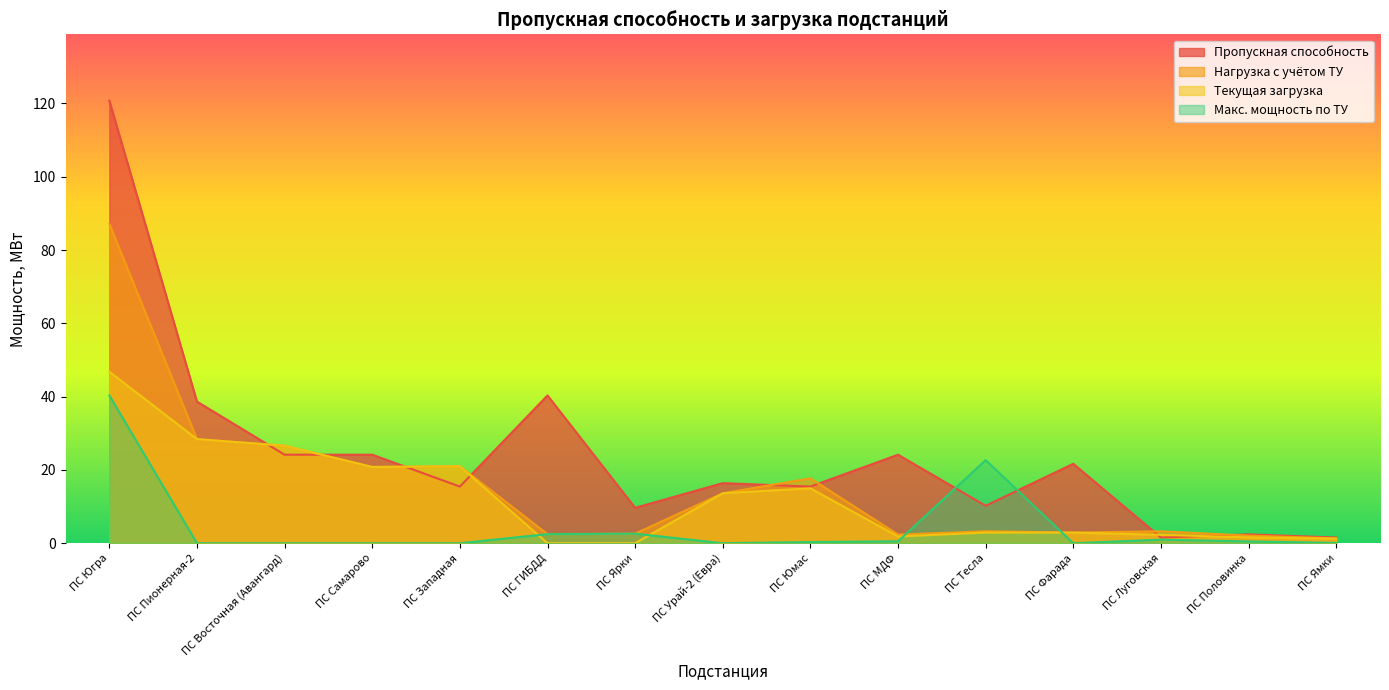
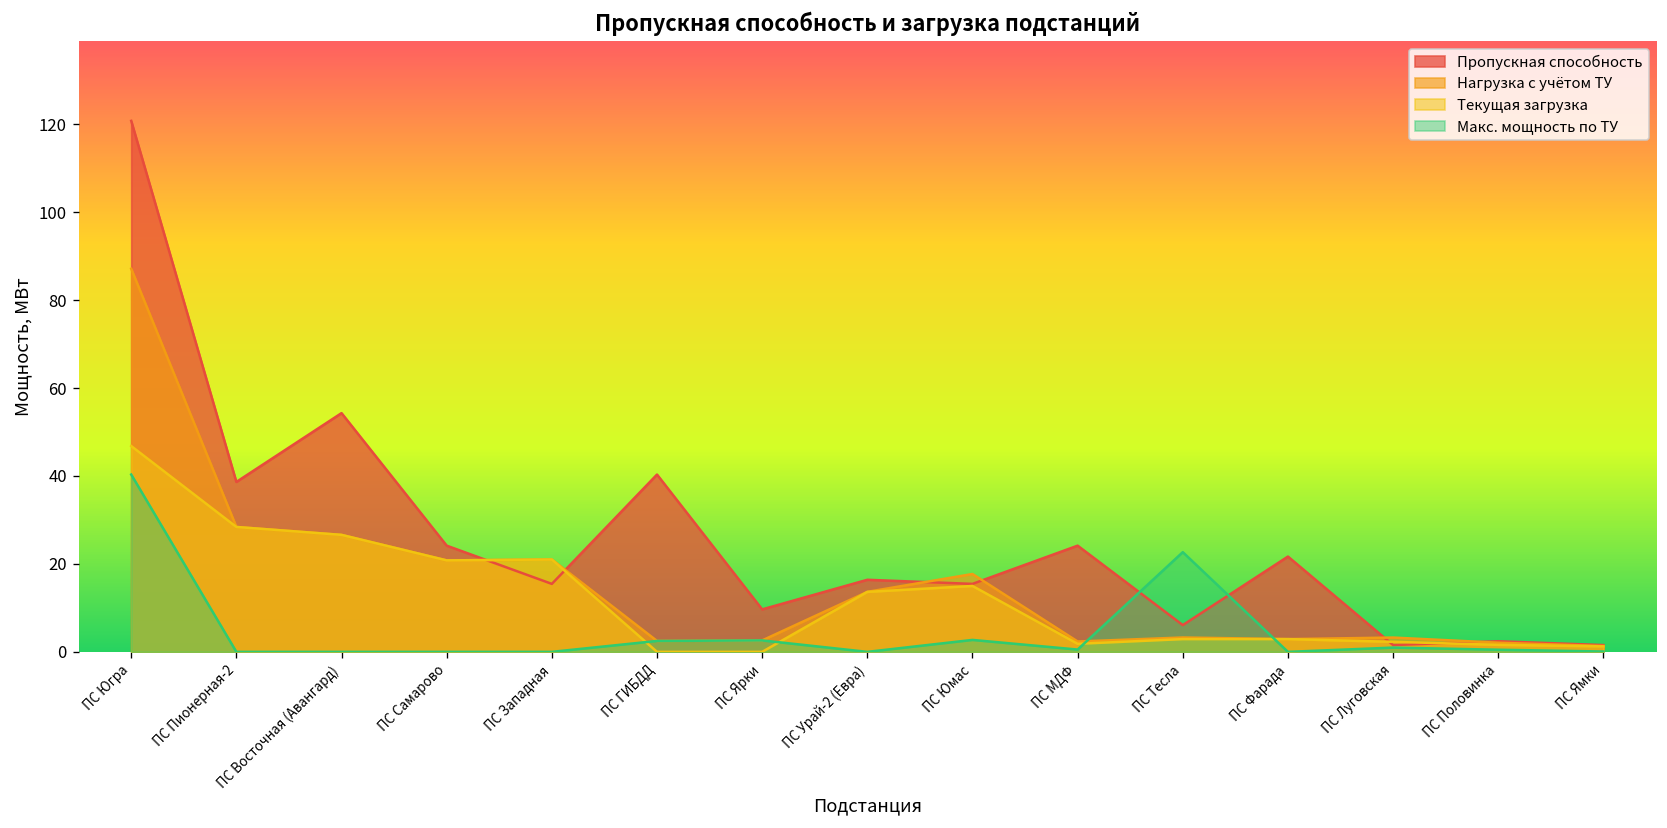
Пропускная способность, ПС Восточная (Авангард): 24 -> 54
Макс. мощность по ТУ, ПС Юмас: 0 -> 3
Пропускная способность, ПС Тесла: 10 -> 6
